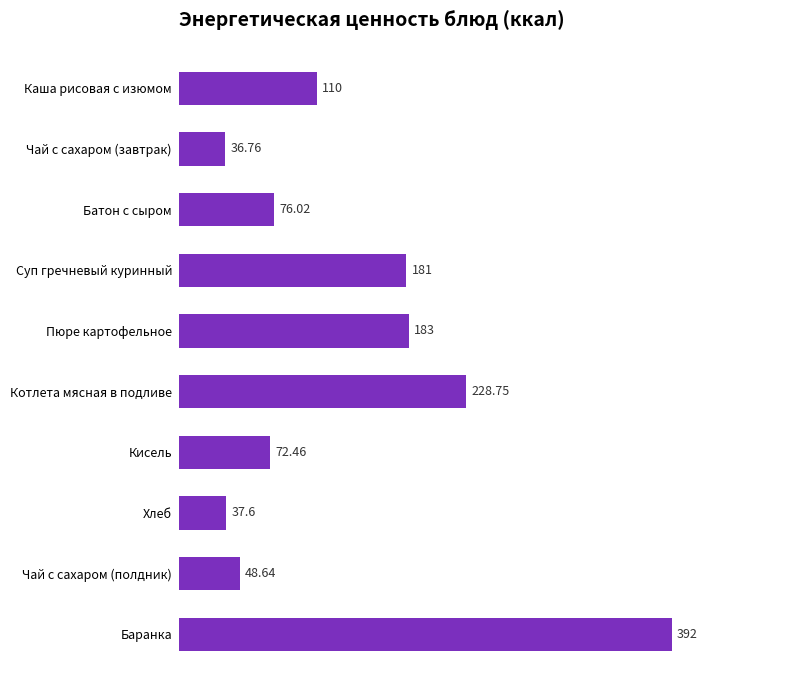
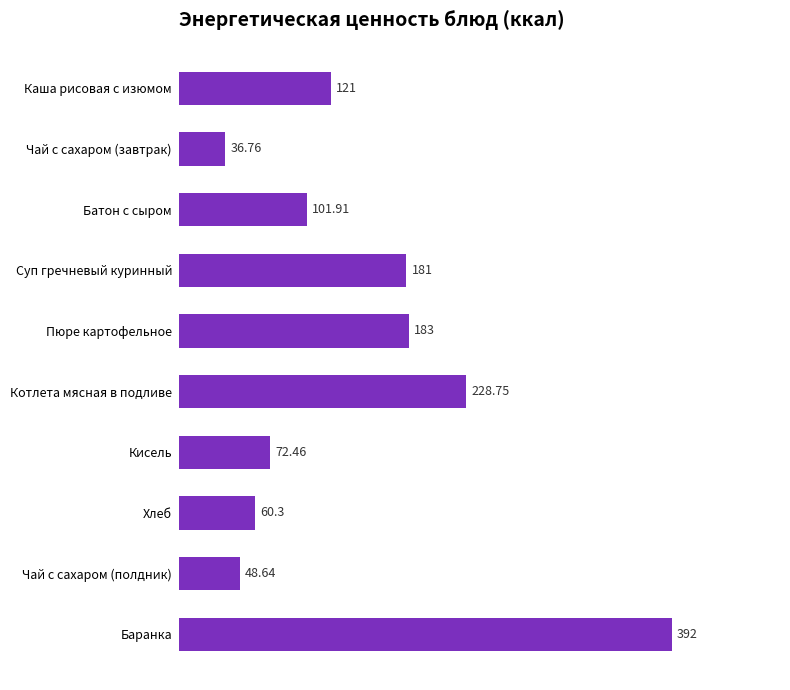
Каша рисовая с изюмом: 110 -> 121
Батон с сыром: 76.02 -> 101.91
Хлеб: 37.6 -> 60.3
